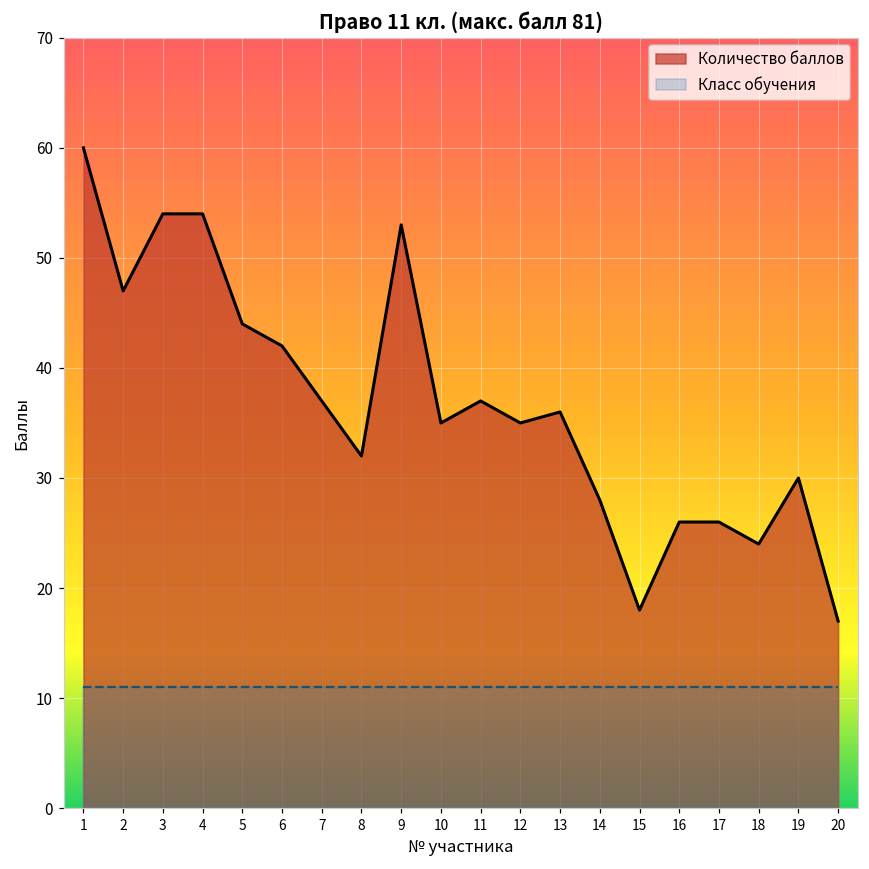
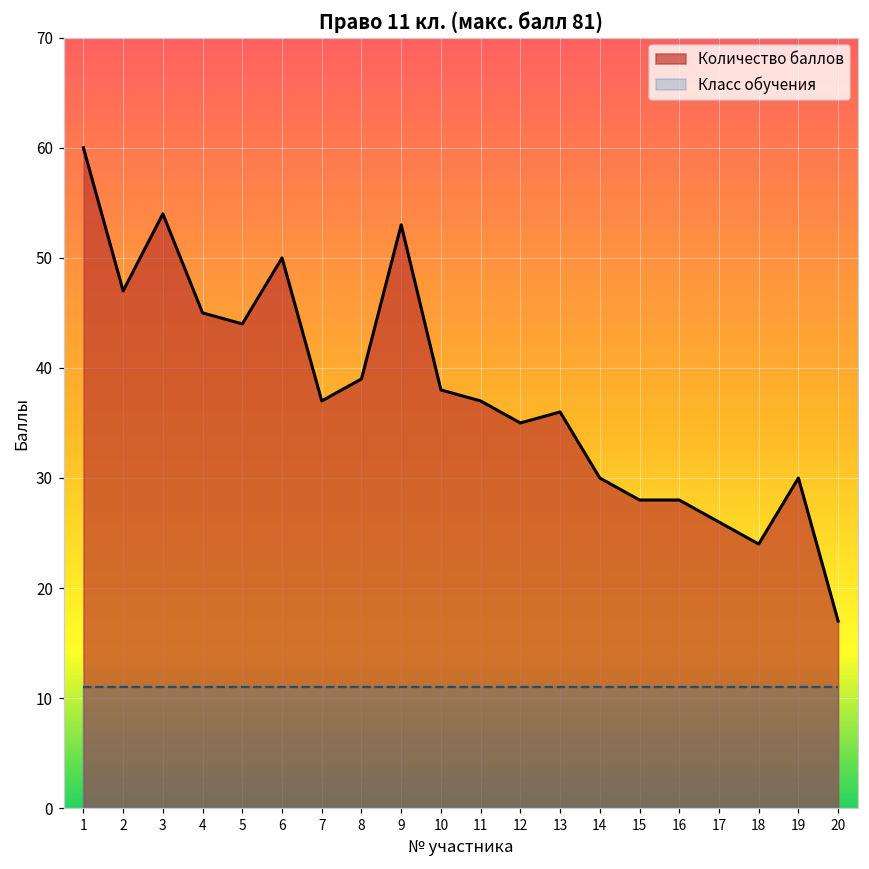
Количество баллов, 4: 54 -> 45
Количество баллов, 6: 42 -> 50
Количество баллов, 8: 32 -> 39
Количество баллов, 10: 35 -> 38
Количество баллов, 14: 28 -> 30
Количество баллов, 15: 18 -> 28
Количество баллов, 16: 26 -> 28
